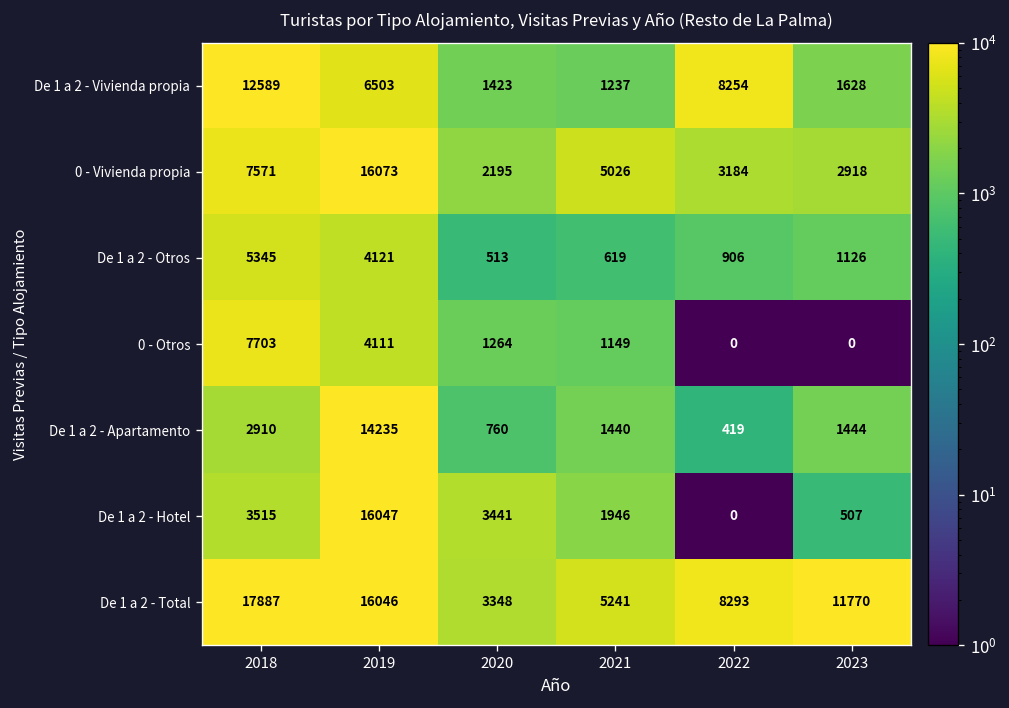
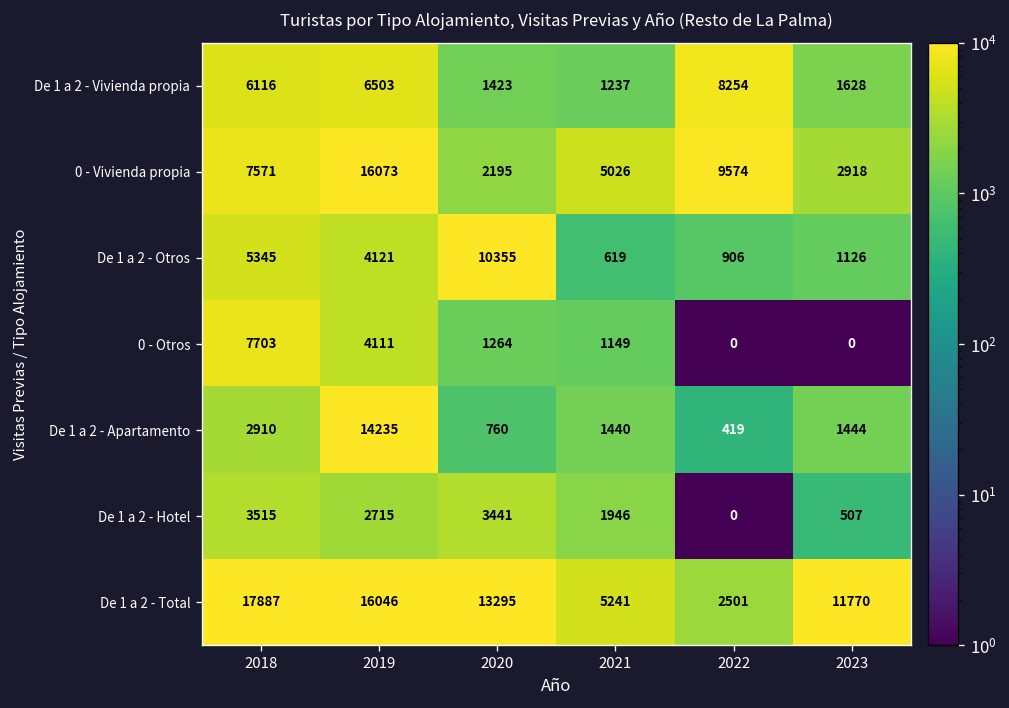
De 1 a 2 - Vivienda propia, 2018: 12589 -> 6116
0 - Vivienda propia, 2022: 3184 -> 9574
De 1 a 2 - Otros, 2020: 513 -> 10355
De 1 a 2 - Hotel, 2019: 16047 -> 2715
De 1 a 2 - Total, 2020: 3348 -> 13295
De 1 a 2 - Total, 2022: 8293 -> 2501
